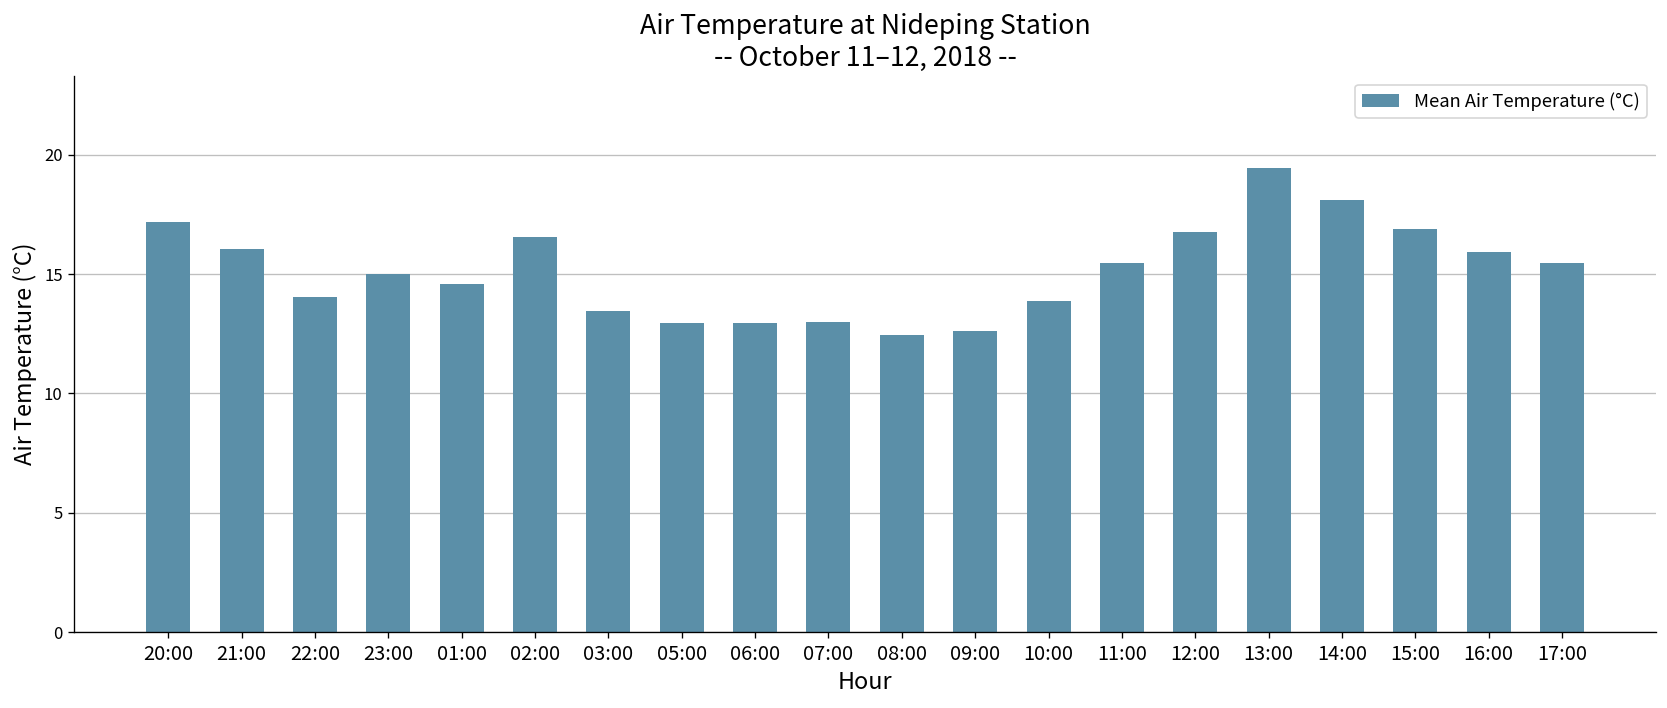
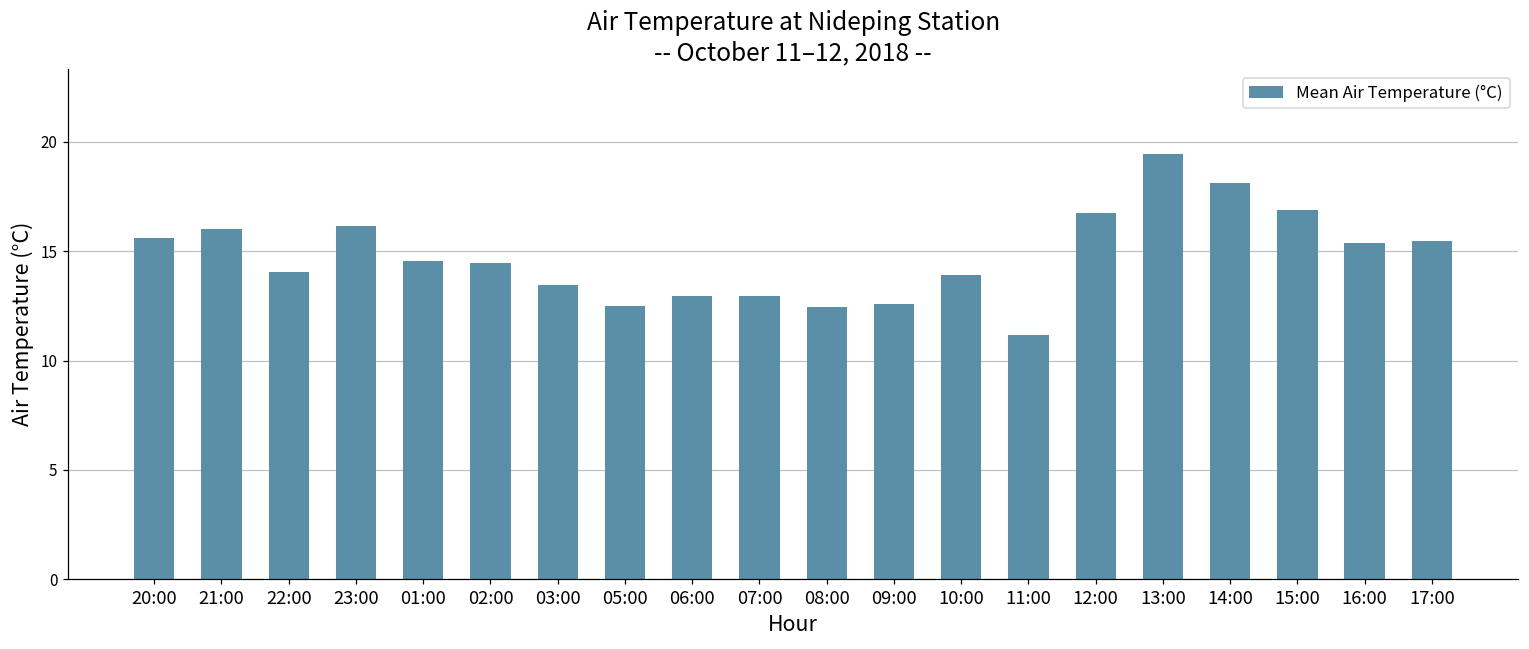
20:00: 17.2 -> 15.6
23:00: 15.0 -> 16.1
02:00: 16.5 -> 14.5
05:00: 12.9 -> 12.5
11:00: 15.5 -> 11.2
16:00: 15.9 -> 15.4
